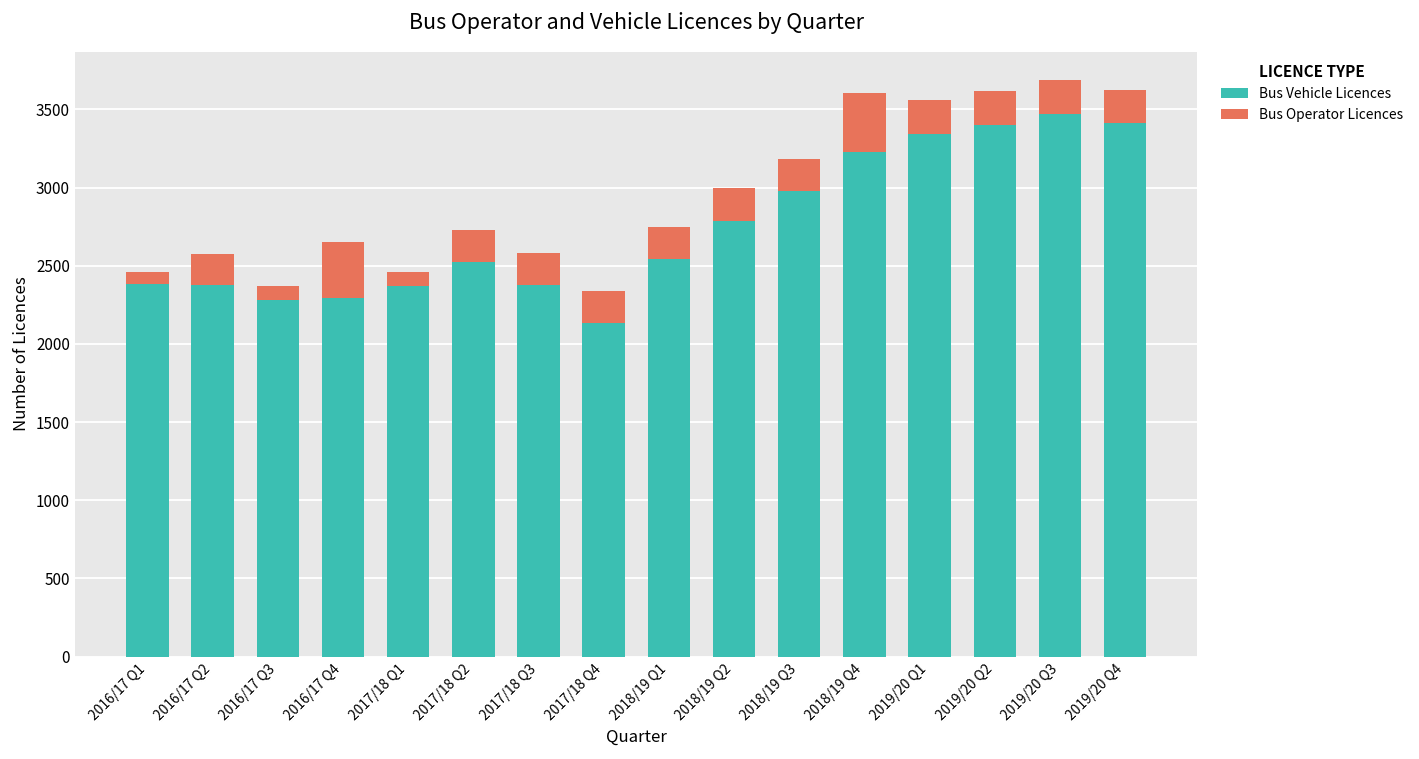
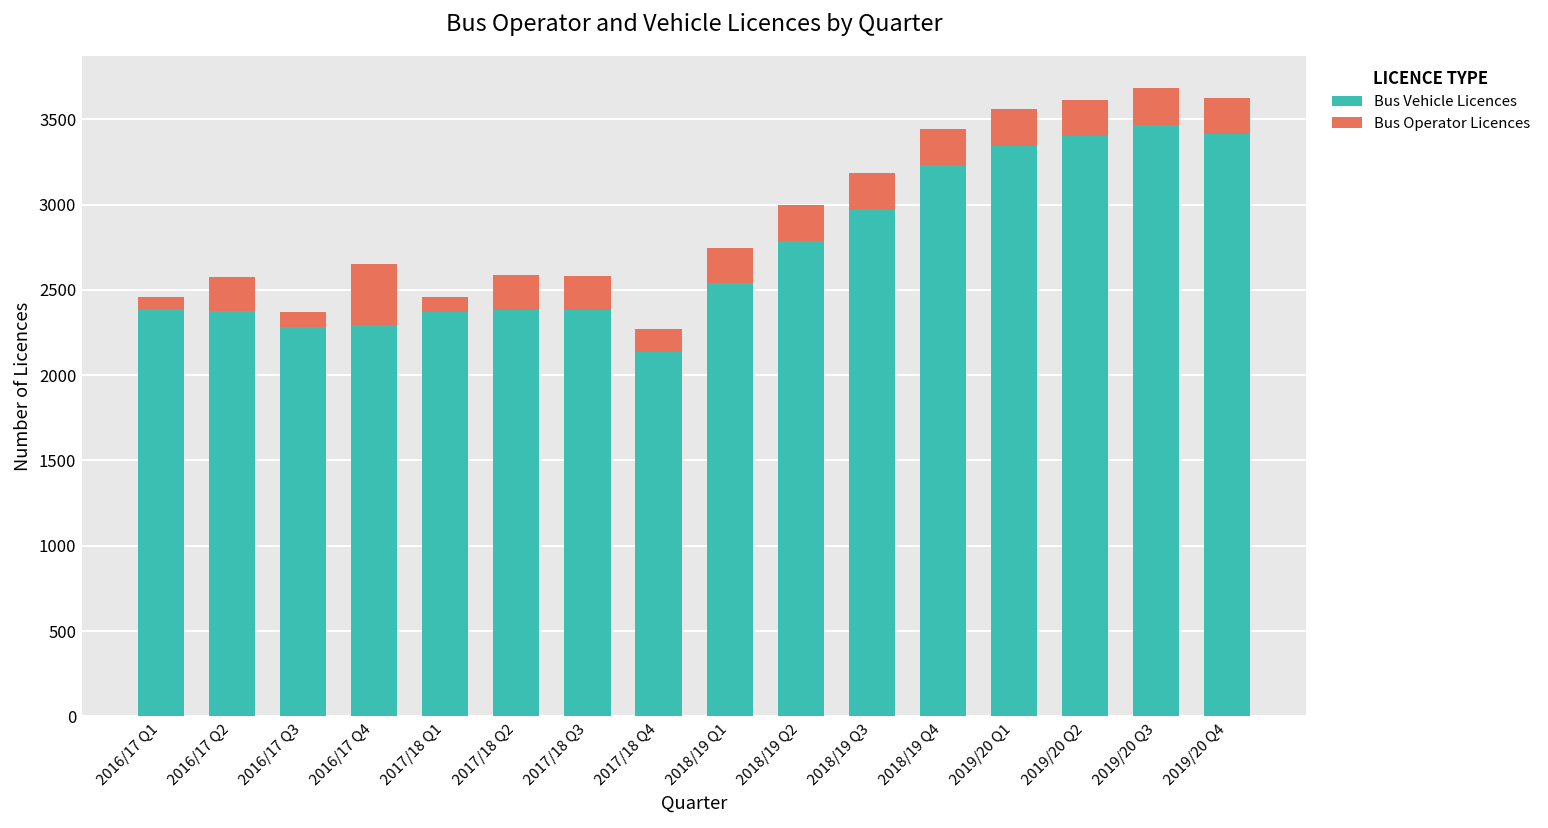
Bus Vehicle Licences, 2017/18 Q2: 2520 -> 2380
Bus Operator Licences, 2017/18 Q4: 200 -> 140
Bus Operator Licences, 2018/19 Q4: 380 -> 210
